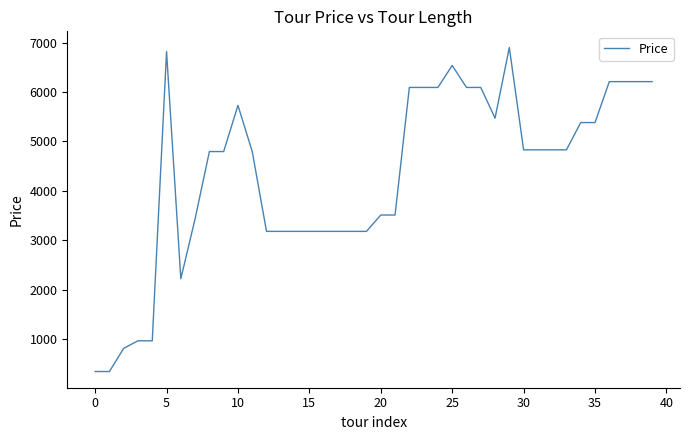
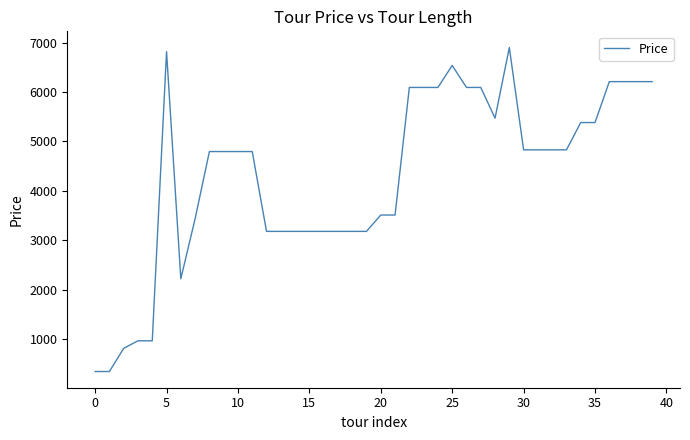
10: 5700 -> 4800
